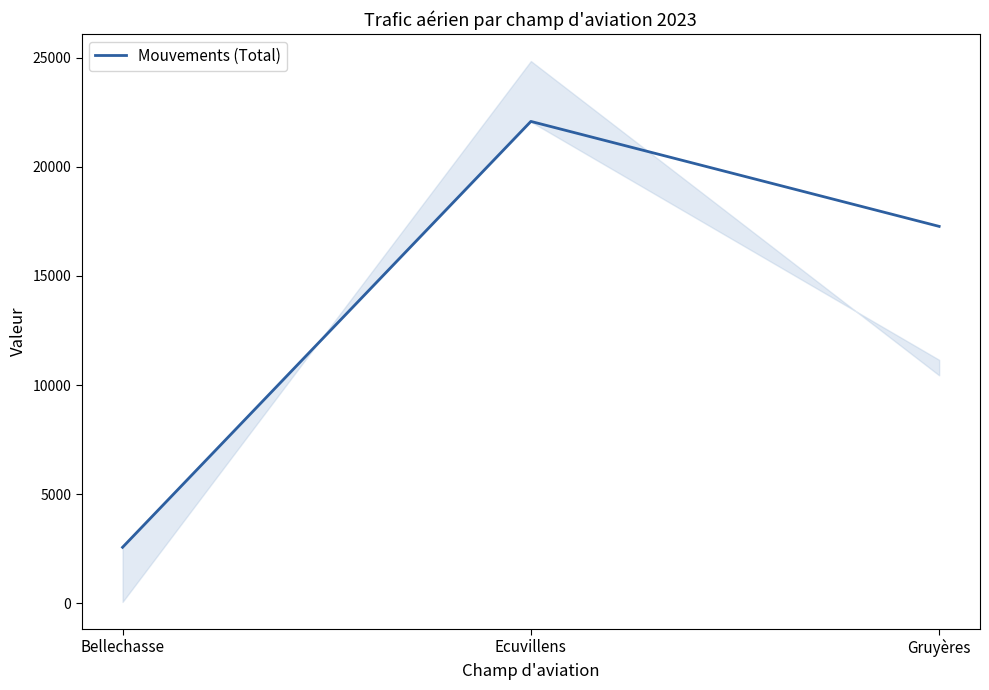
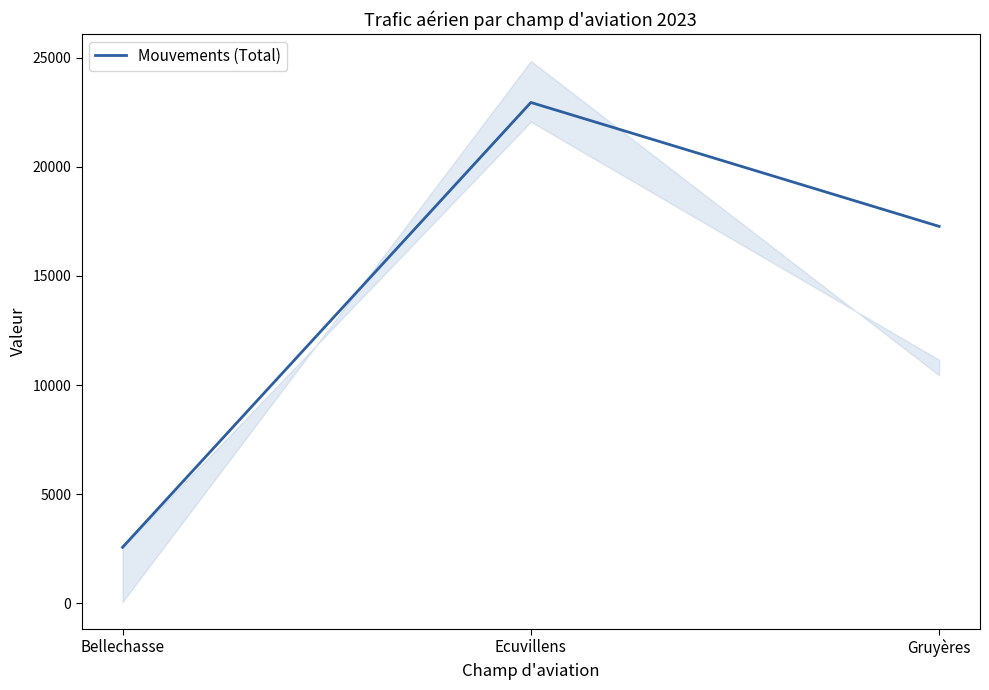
Mouvements (Total), Ecuvillens: 22100 -> 22900
